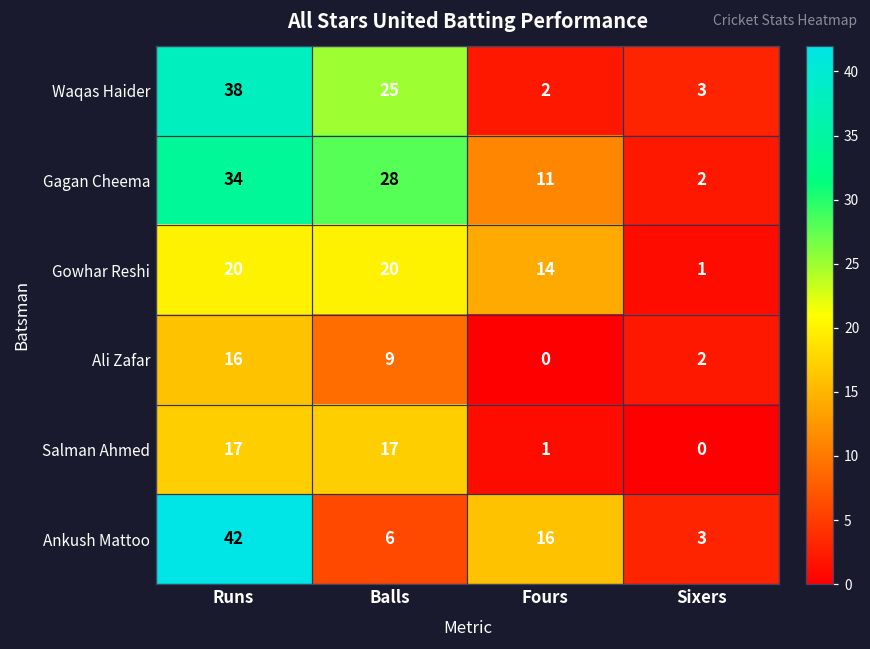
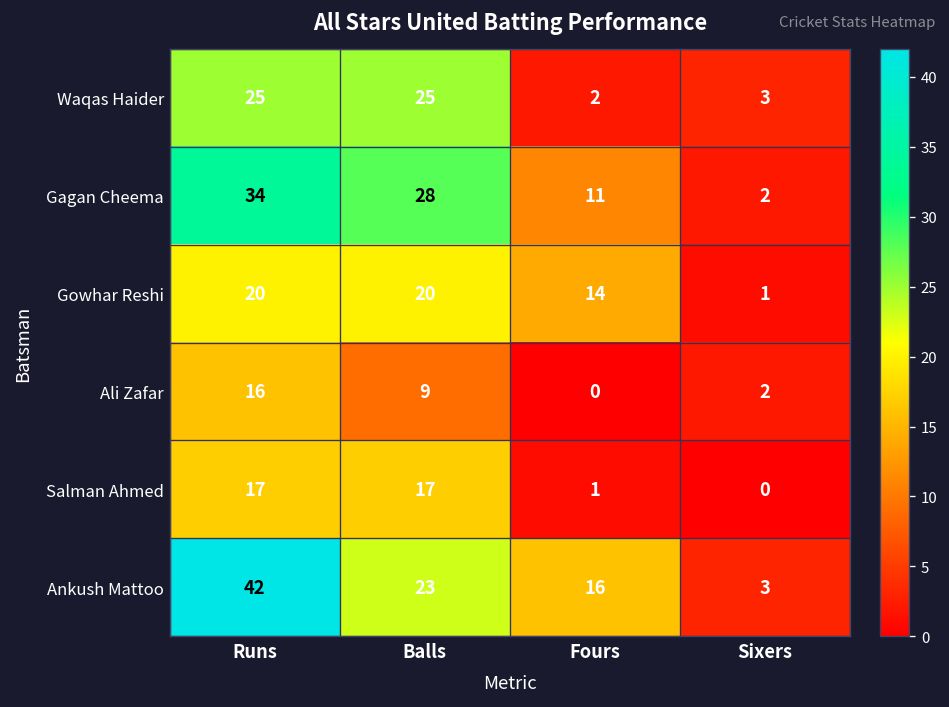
Waqas Haider, Runs: 38 -> 25
Ankush Mattoo, Balls: 6 -> 23
